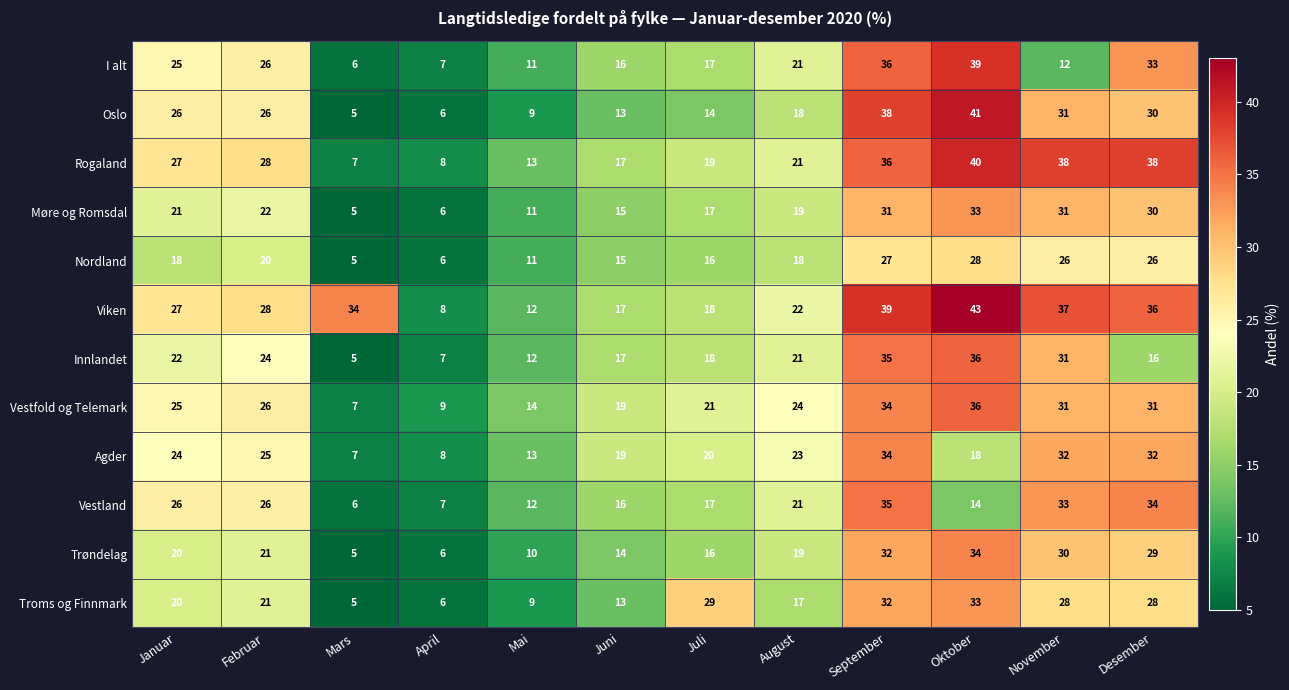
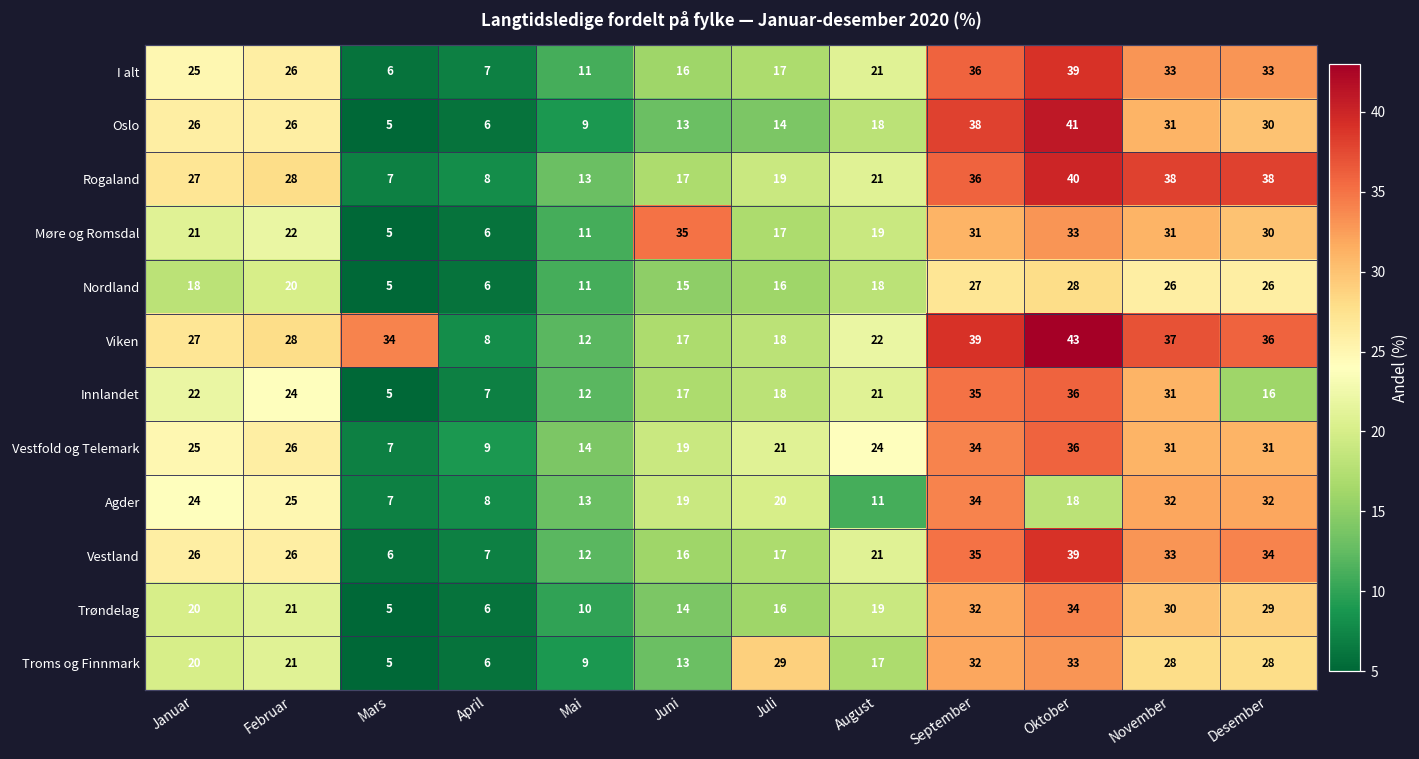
I alt, November: 12 -> 33
Møre og Romsdal, Juni: 15 -> 35
Agder, August: 23 -> 11
Vestland, Oktober: 14 -> 39
